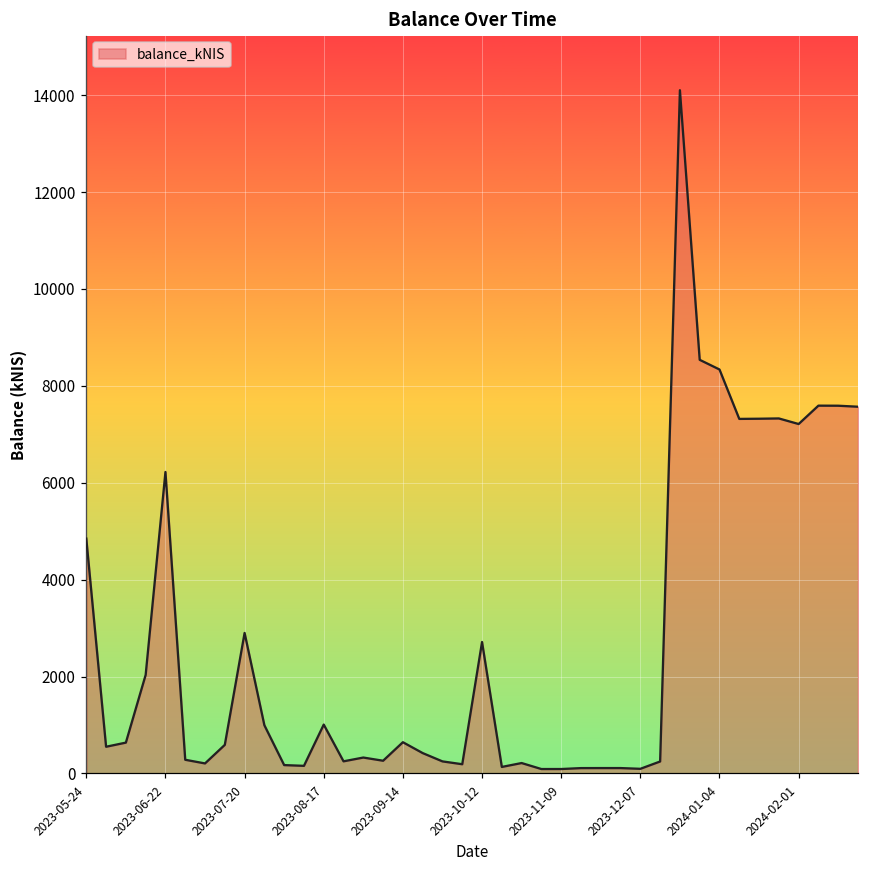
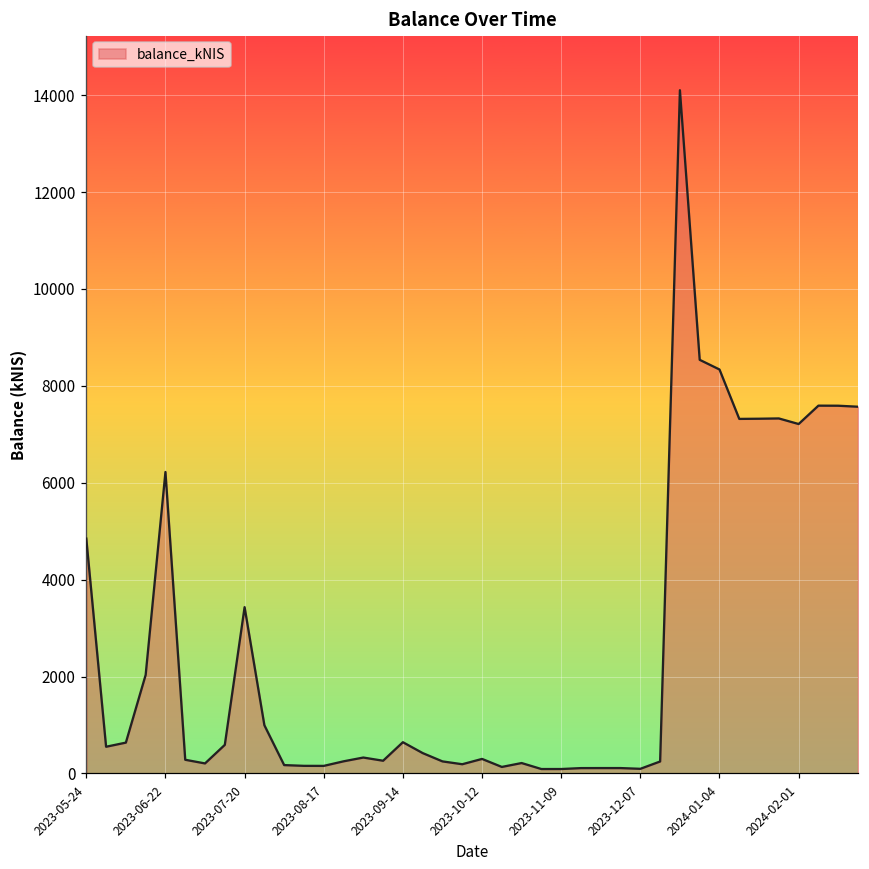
2023-07-20: 2900 -> 3400
2023-08-17: 1000 -> 200
2023-10-12: 2700 -> 300
